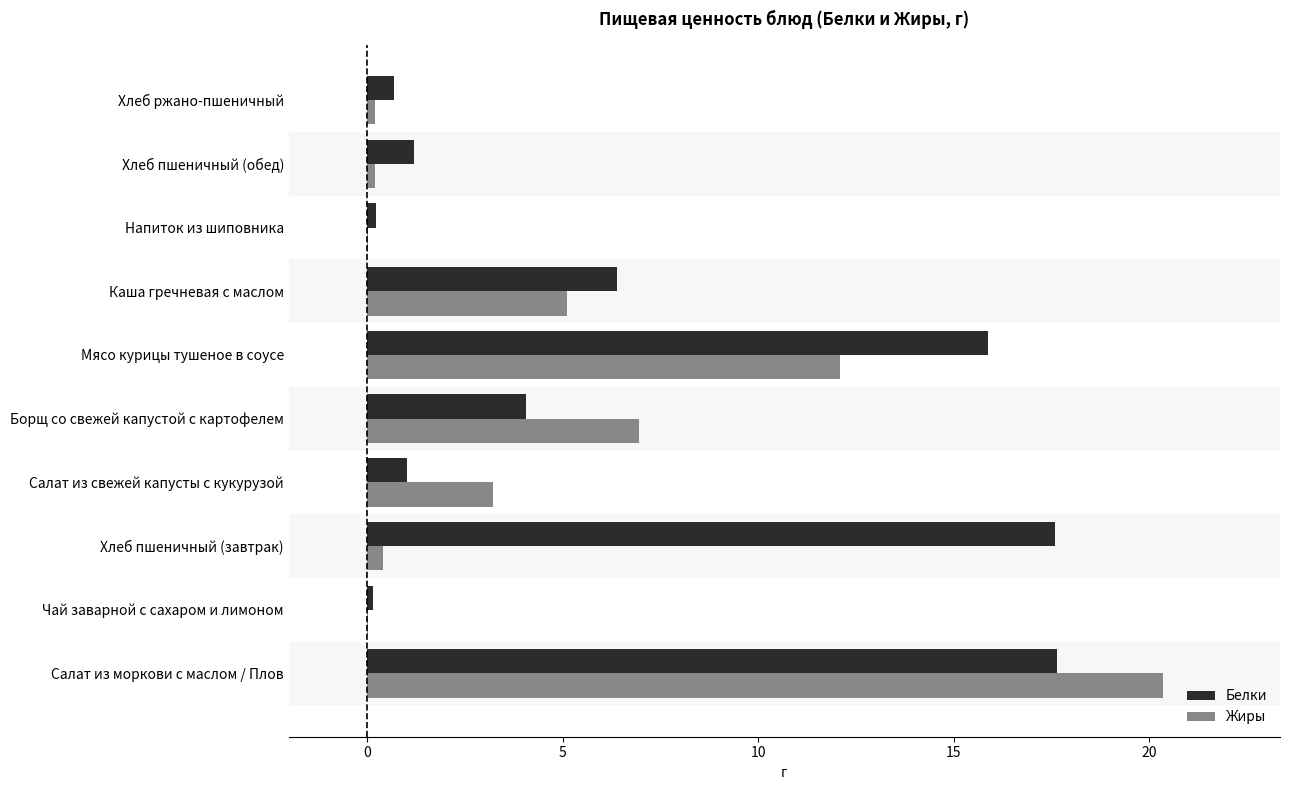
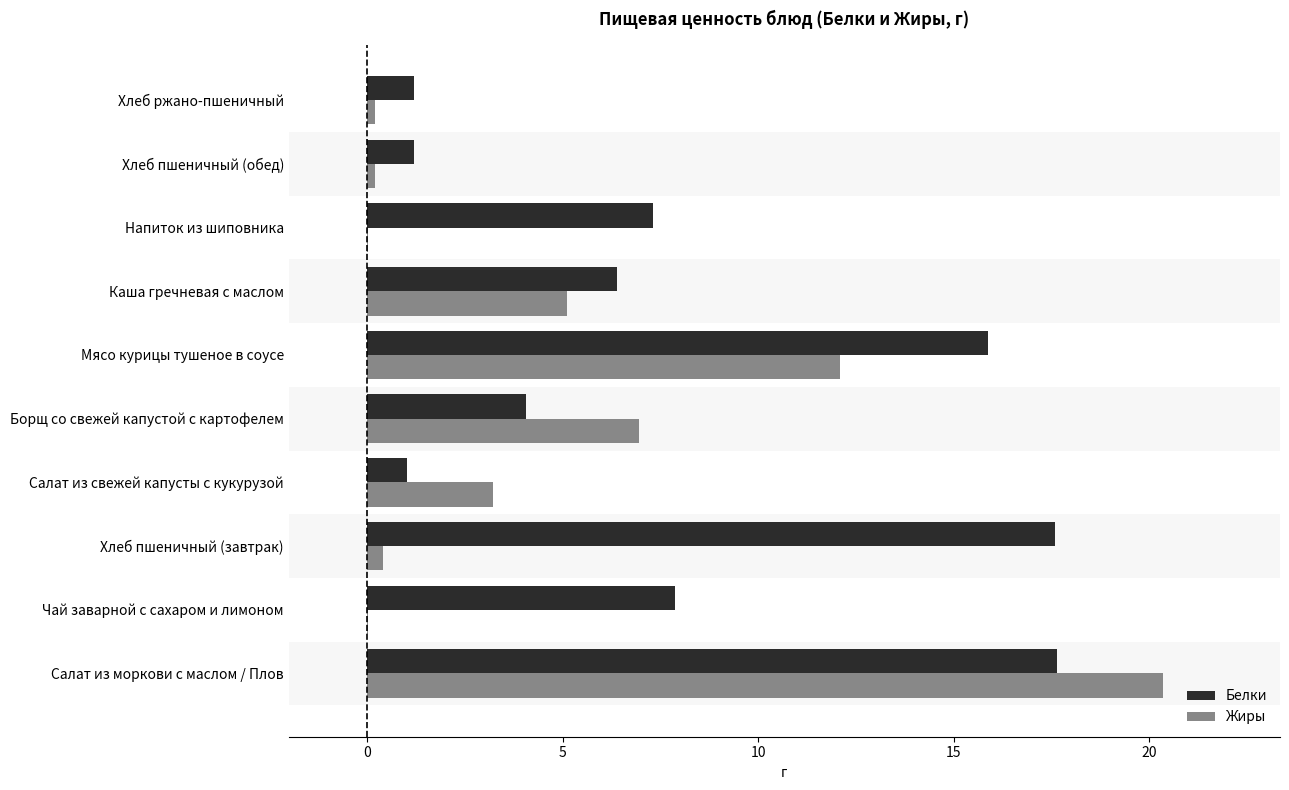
Белки, Хлеб ржано-пшеничный: 0.7 -> 1.2
Белки, Напиток из шиповника: 0.2 -> 7.3
Белки, Чай заварной с сахаром и лимоном: 0.2 -> 7.9
